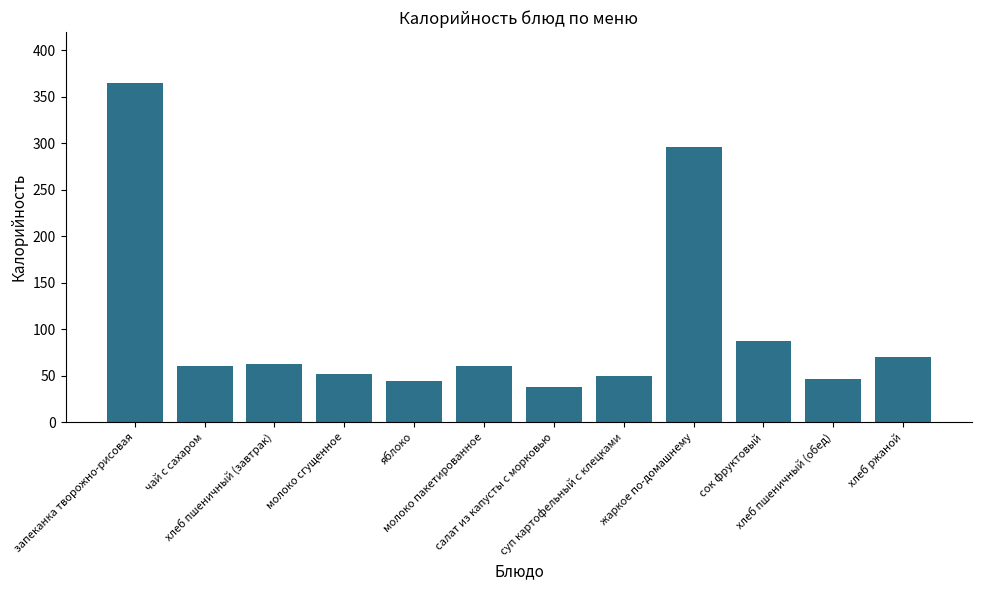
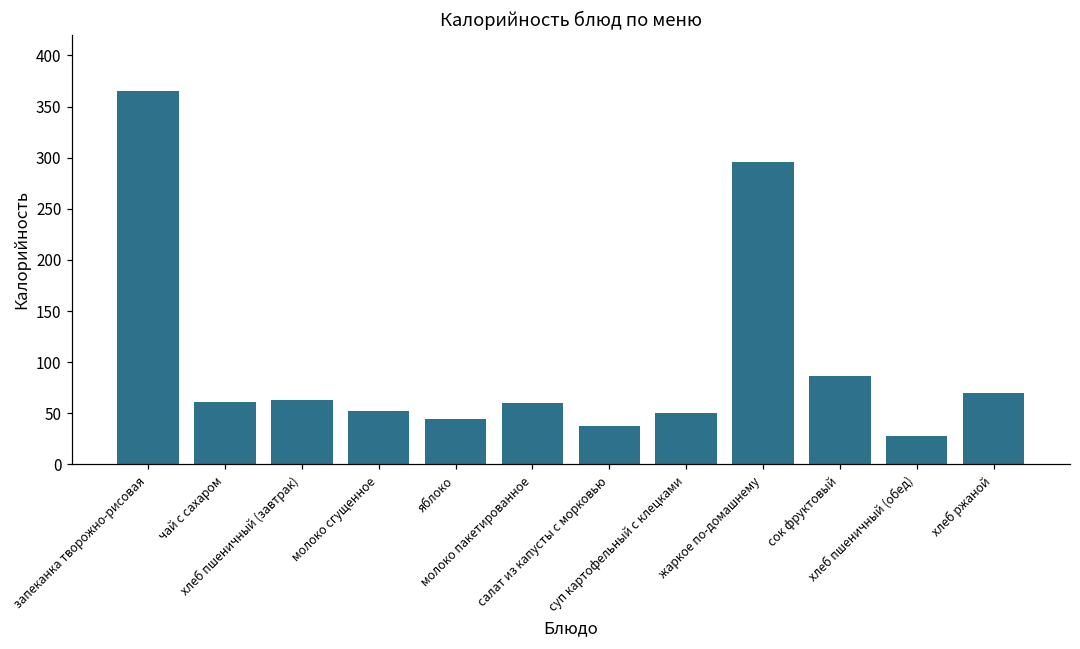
хлеб пшеничный (обед): 50 -> 30
